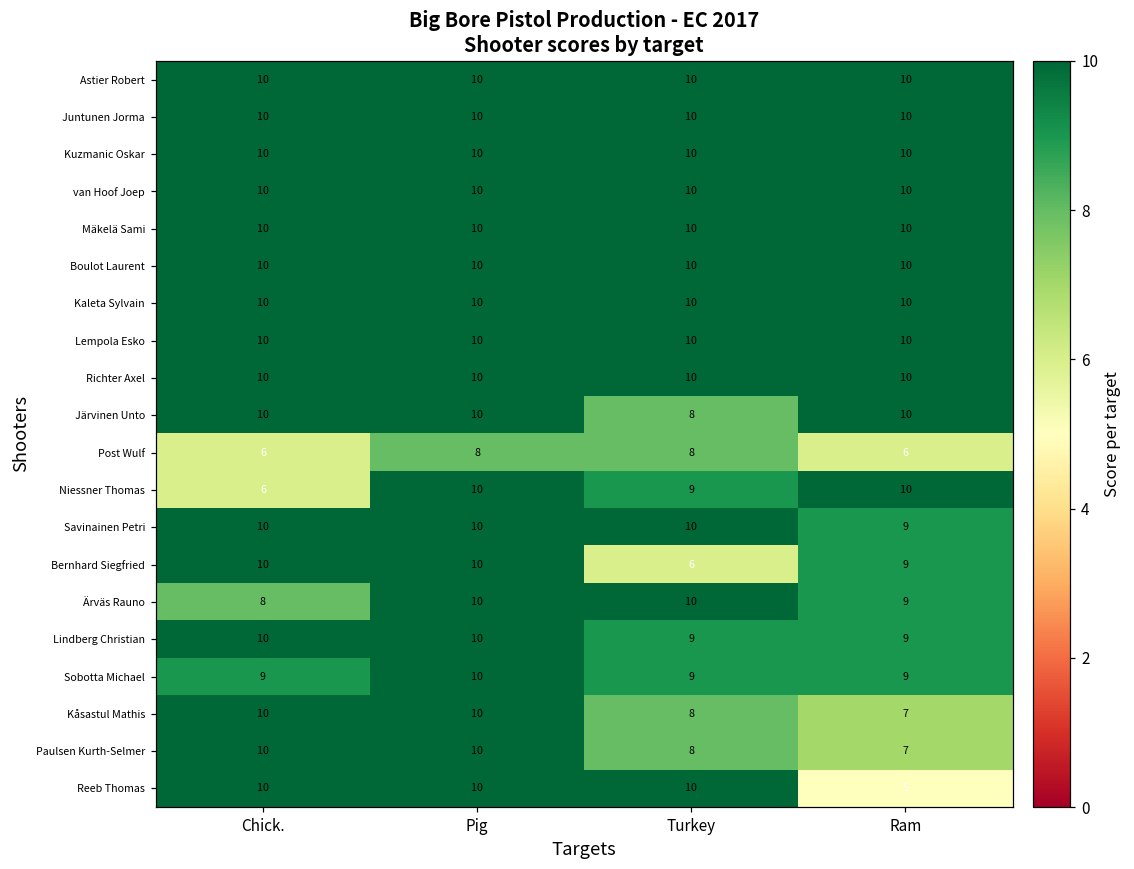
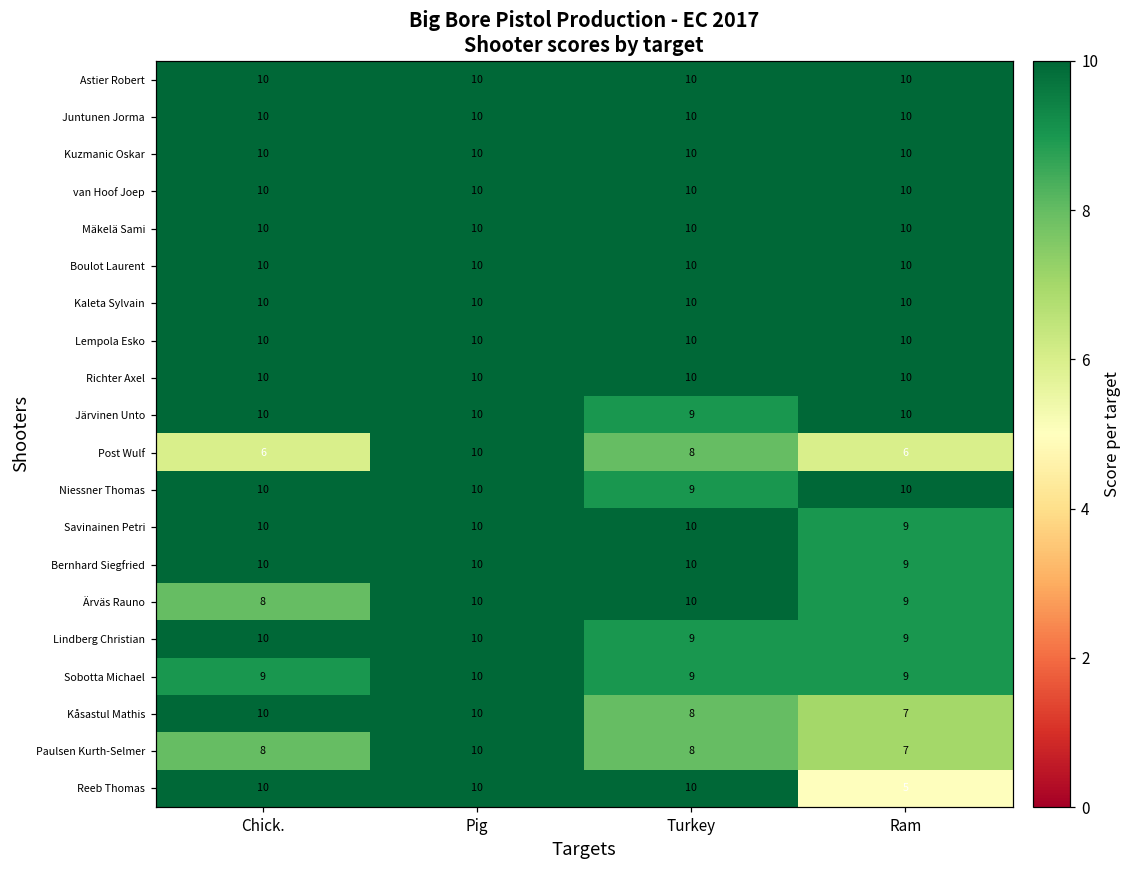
Järvinen Unto, Turkey: 8 -> 9
Post Wulf, Pig: 8 -> 10
Niessner Thomas, Chick.: 6 -> 10
Bernhard Siegfried, Turkey: 6 -> 10
Paulsen Kurth-Selmer, Chick.: 10 -> 8
